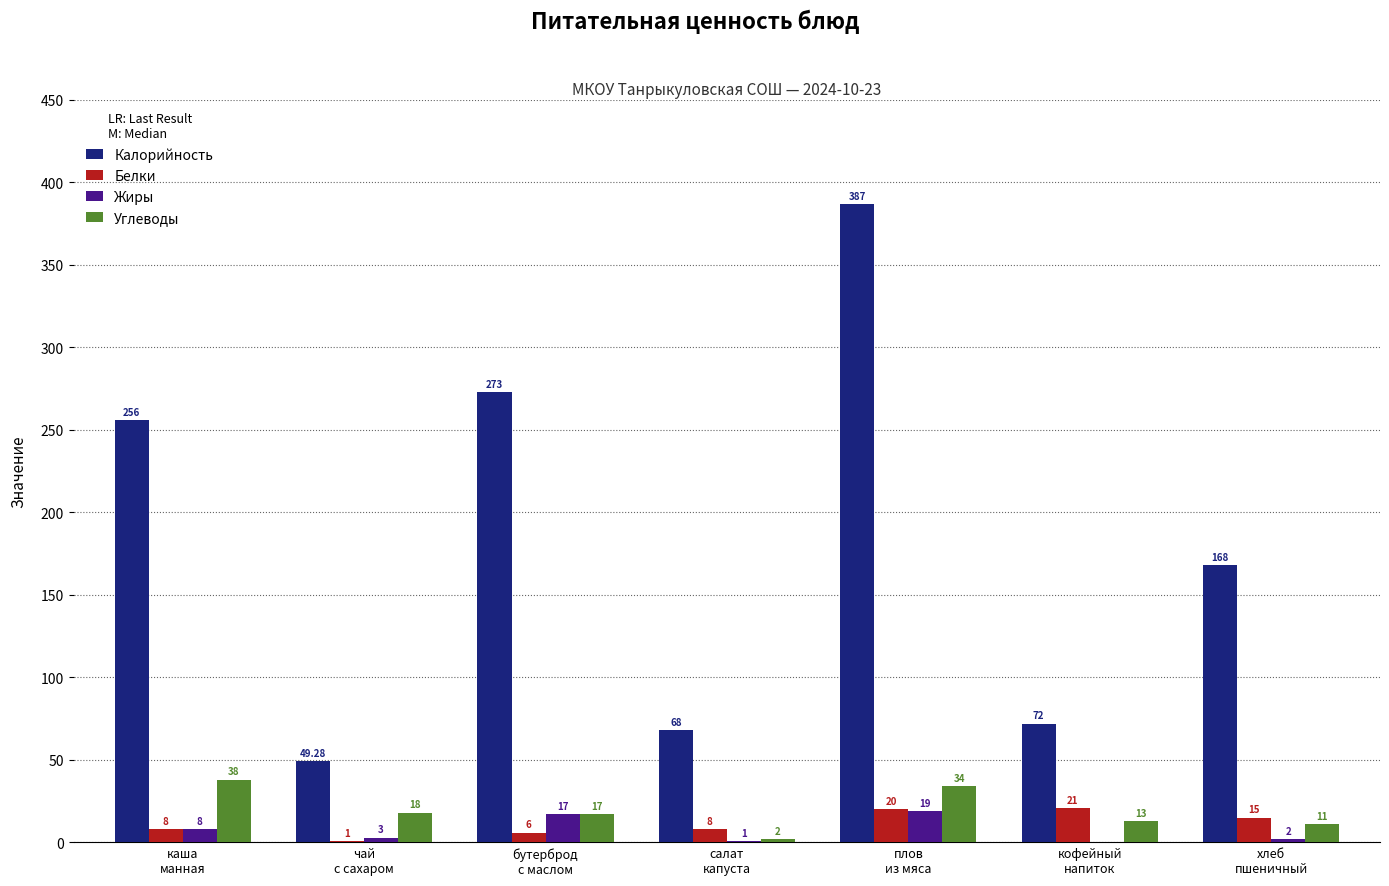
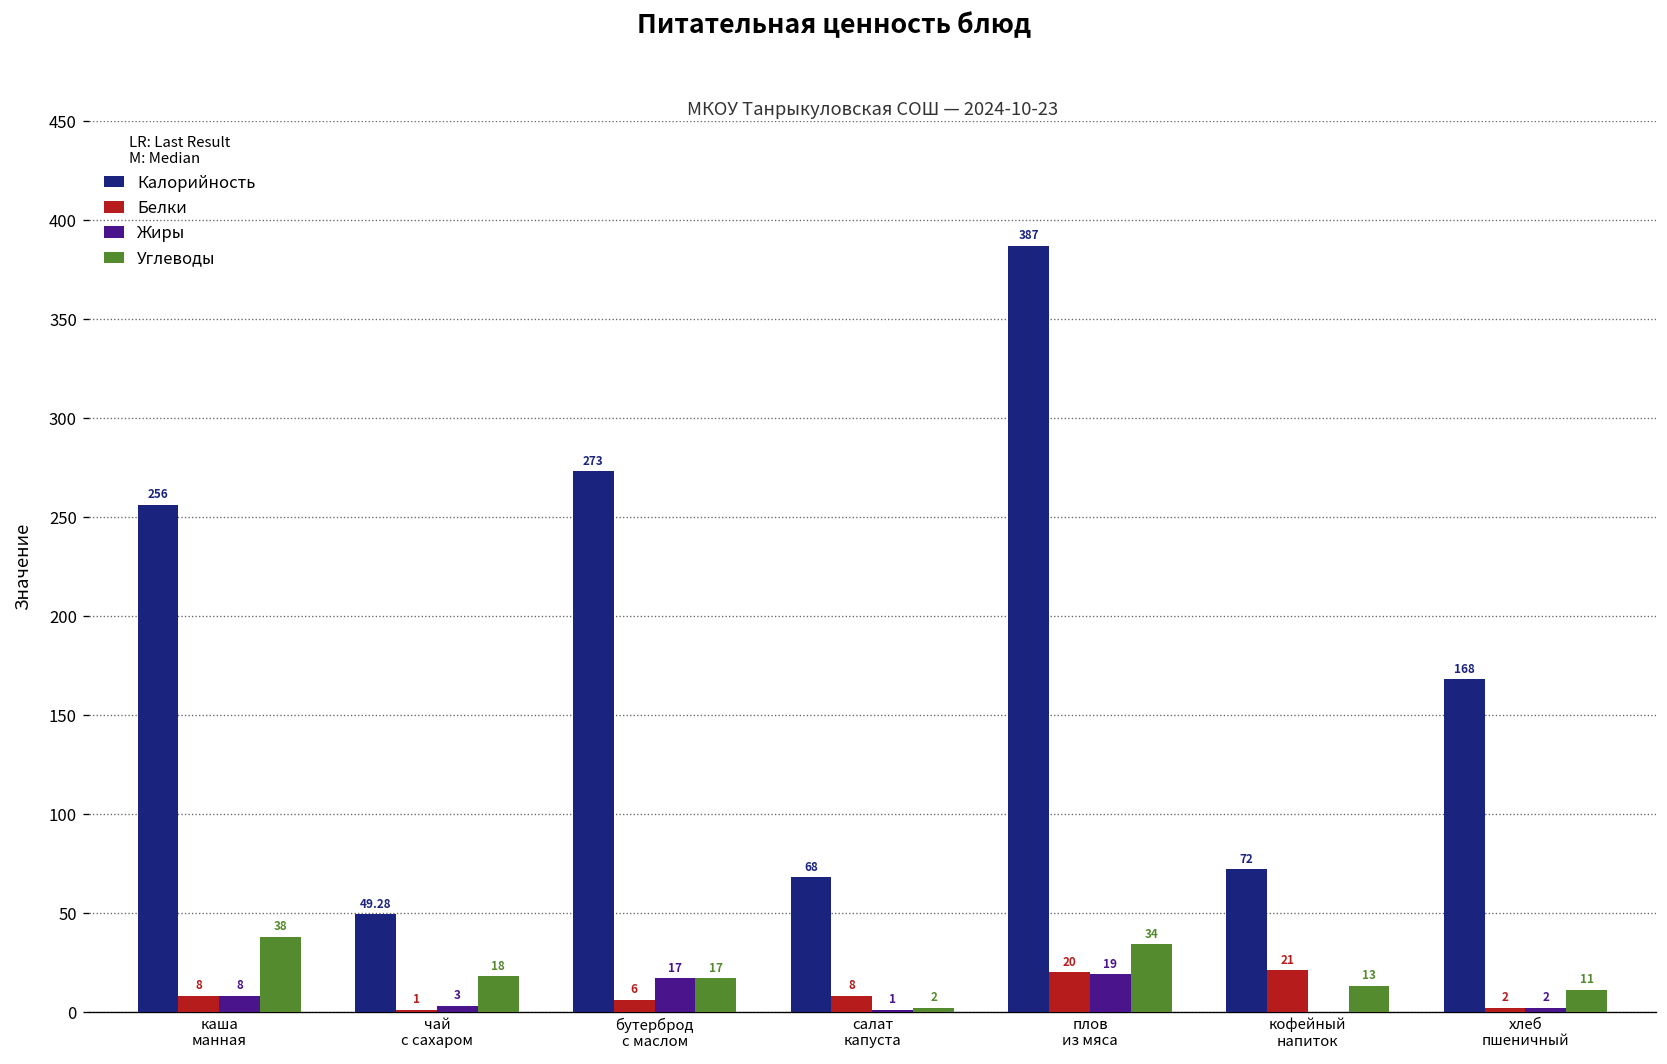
Белки, хлеб пшеничный: 15 -> 2
